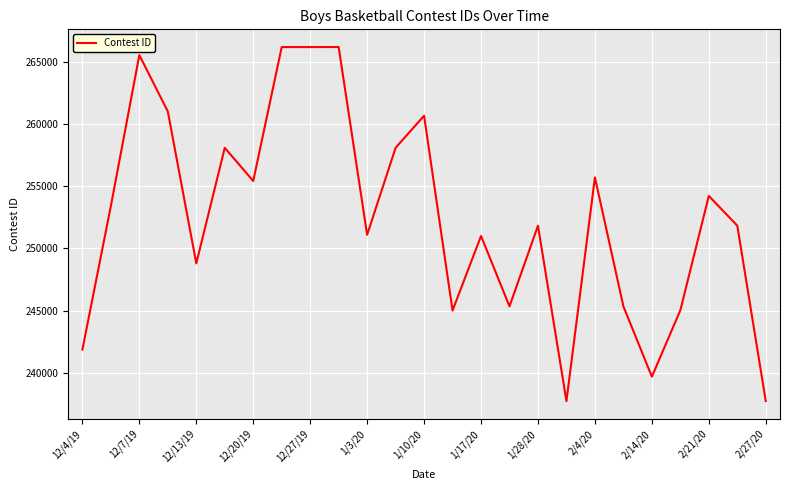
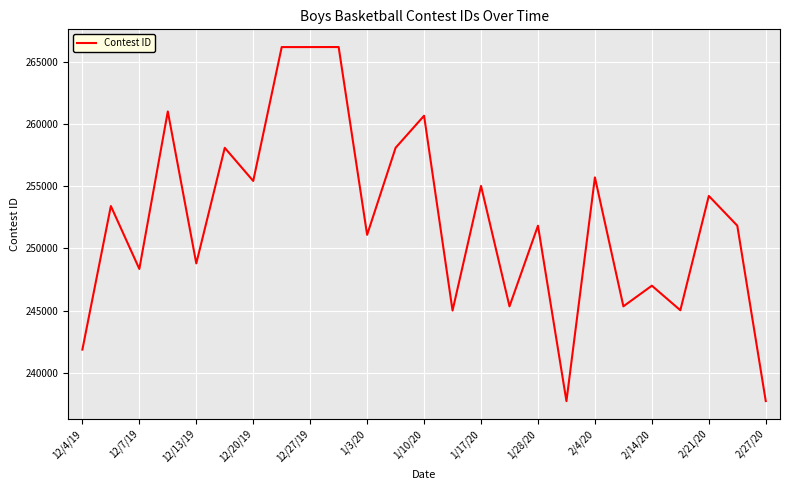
12/7/19: 265600 -> 248400
1/17/20: 251000 -> 255000
2/14/20: 239700 -> 247000
